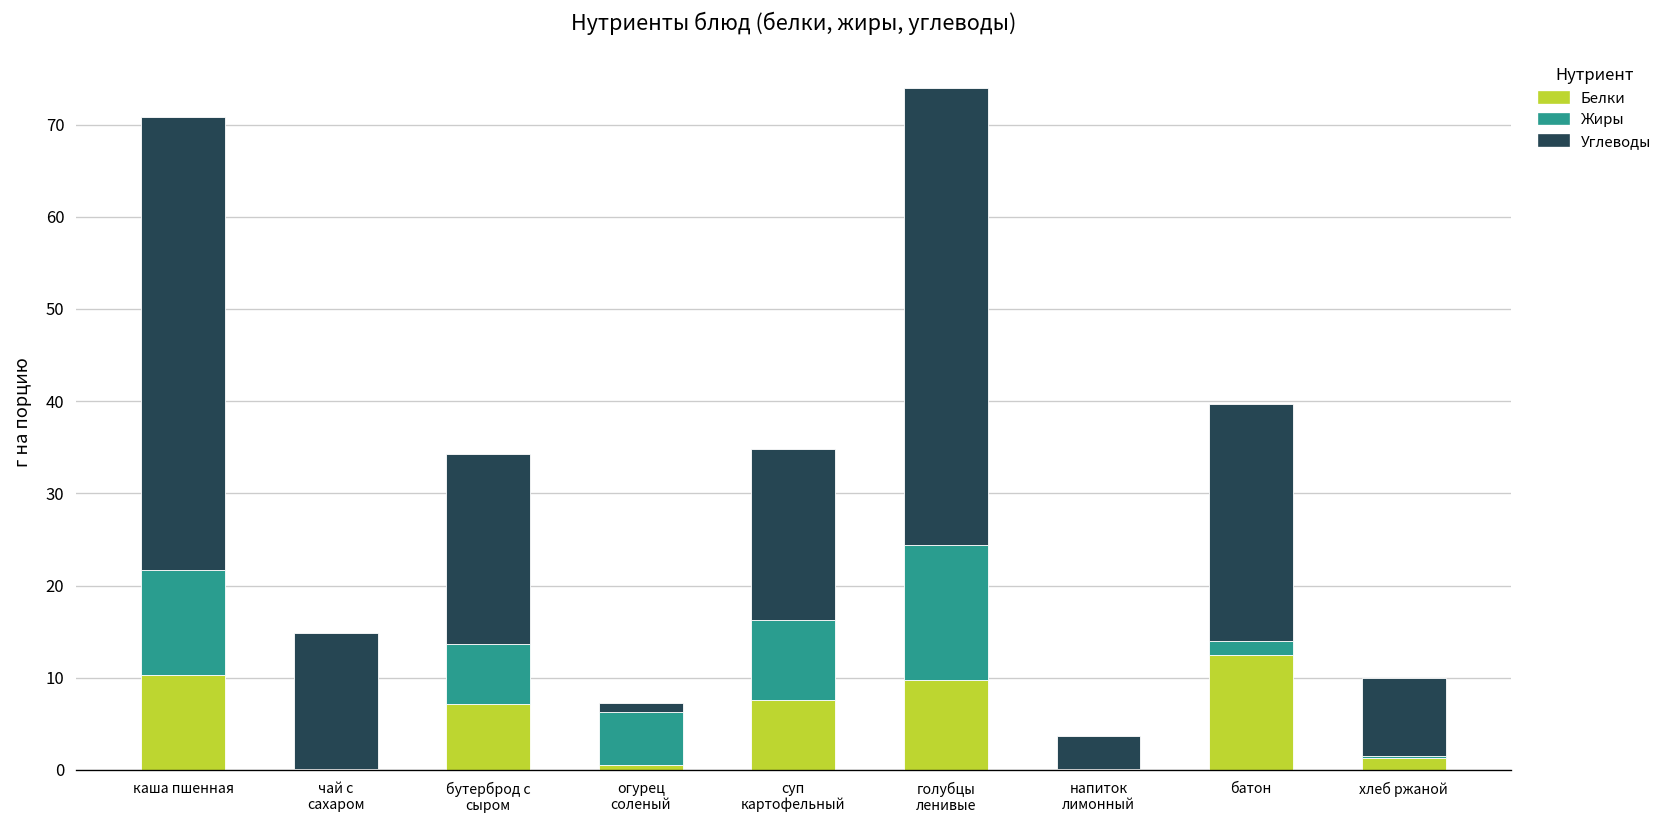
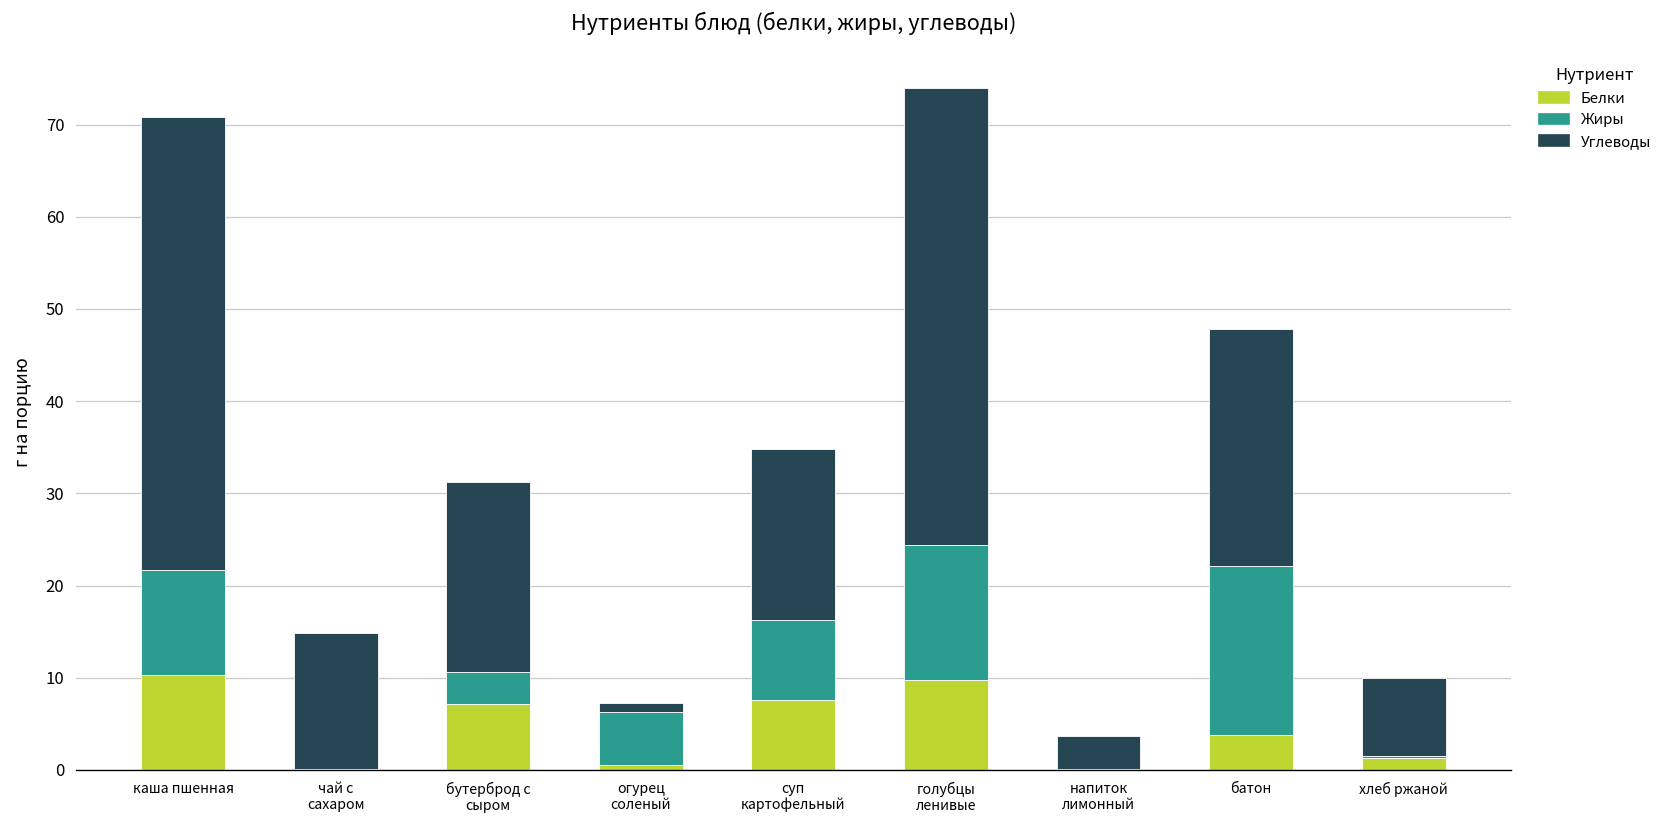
Жиры, бутерброд с сыром: 7 -> 3
Белки, батон: 13 -> 4
Жиры, батон: 2 -> 18
